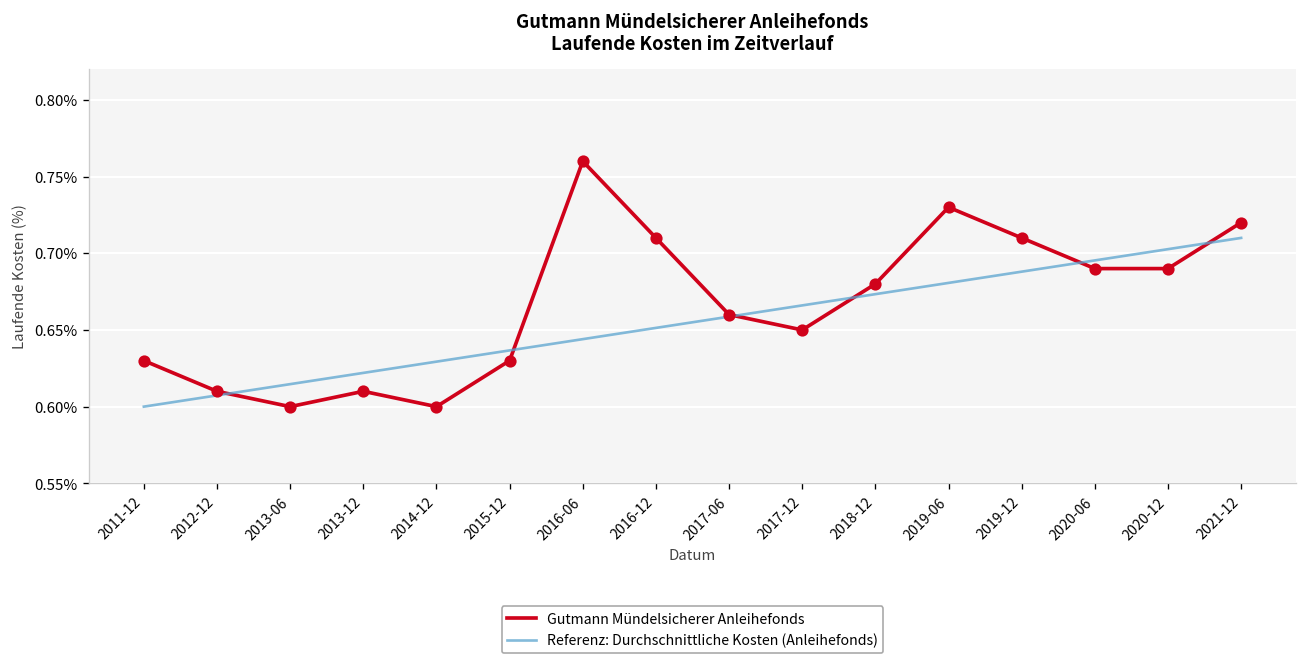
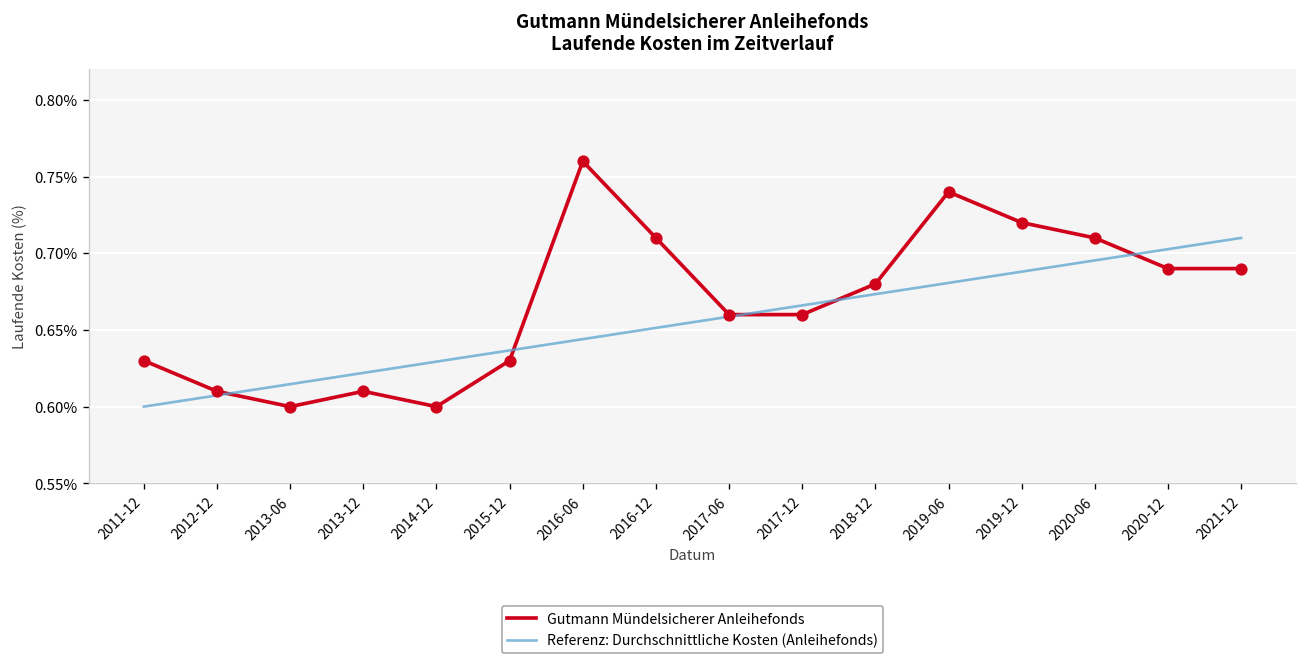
Gutmann Mündelsicherer Anleihefonds, 2017-12: 0.65% -> 0.66%
Gutmann Mündelsicherer Anleihefonds, 2019-06: 0.73% -> 0.74%
Gutmann Mündelsicherer Anleihefonds, 2019-12: 0.71% -> 0.72%
Gutmann Mündelsicherer Anleihefonds, 2020-06: 0.69% -> 0.71%
Gutmann Mündelsicherer Anleihefonds, 2021-12: 0.72% -> 0.69%
